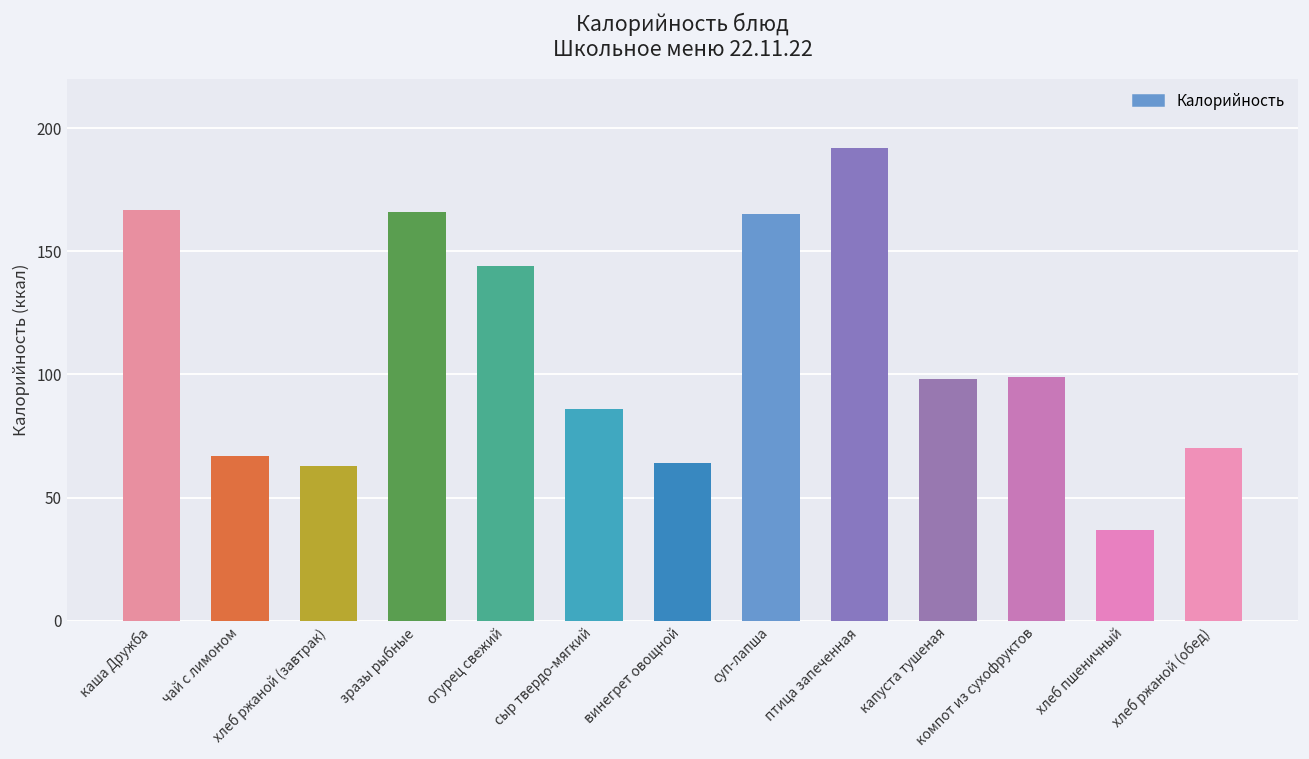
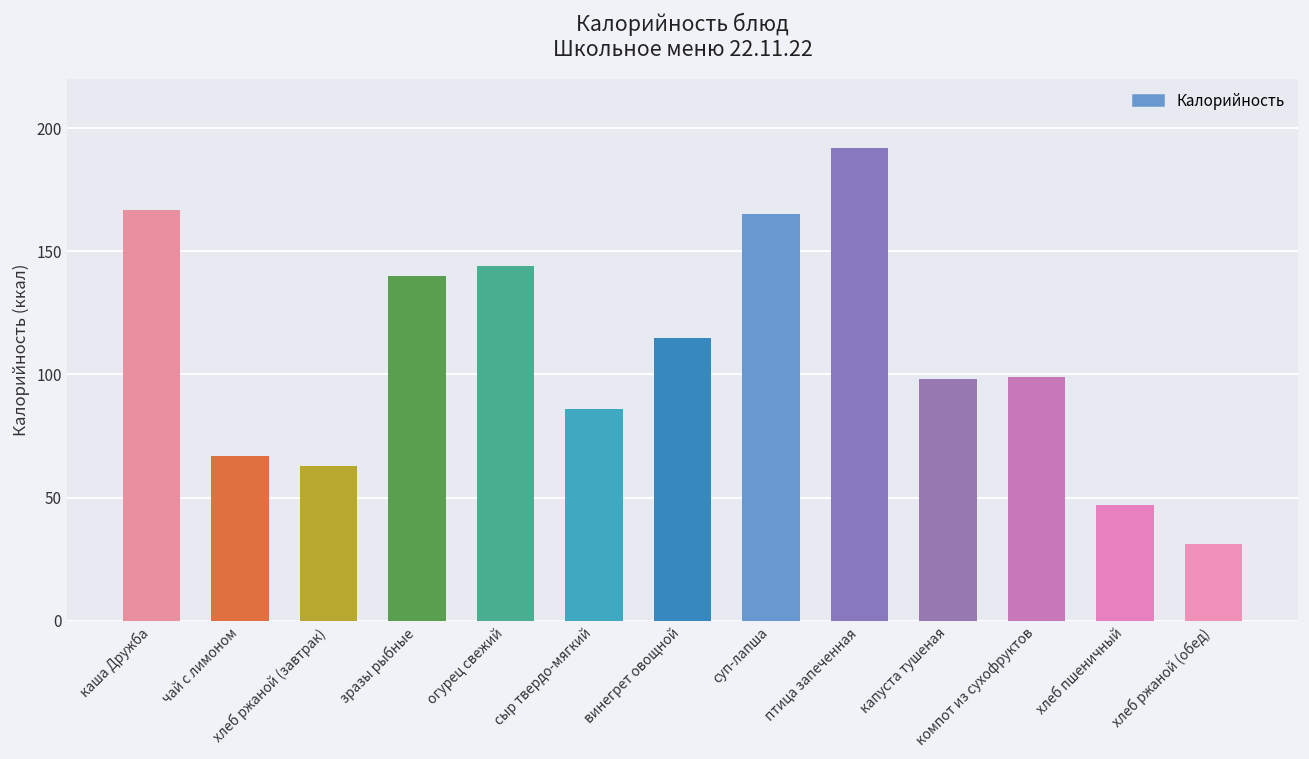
зразы рыбные: 166 -> 140
винегрет овощной: 64 -> 115
хлеб пшеничный: 37 -> 47
хлеб ржаной (обед): 70 -> 31
